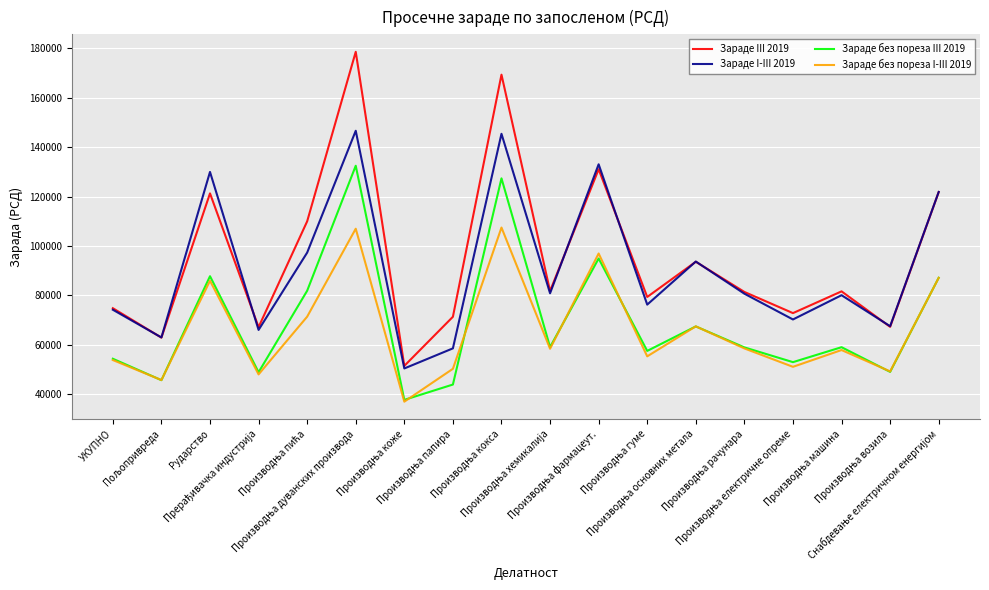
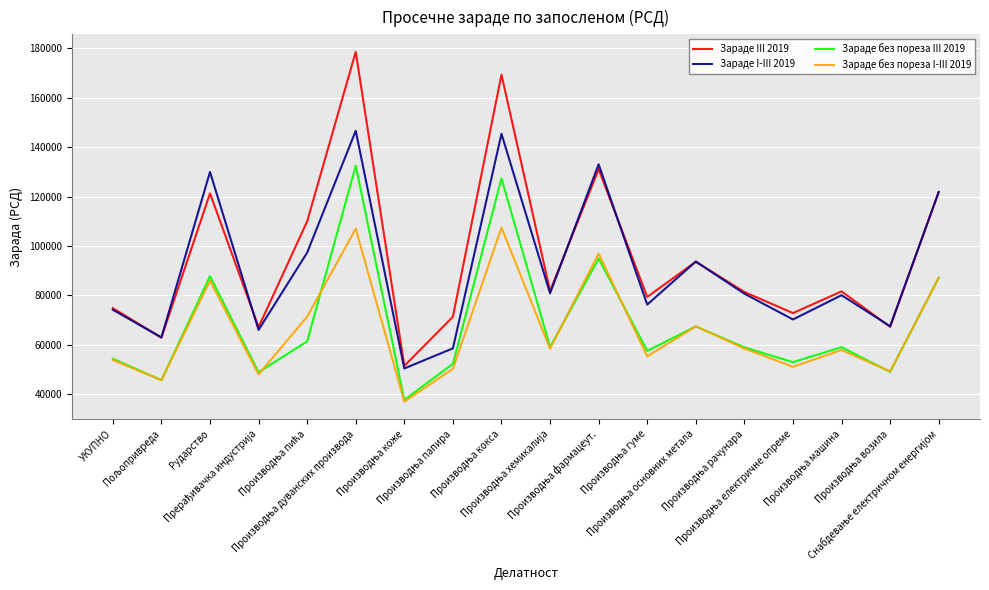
Зараде без пореза III 2019, Производња пића: 82000 -> 61000
Зараде без пореза III 2019, Производња папира: 44000 -> 52000
